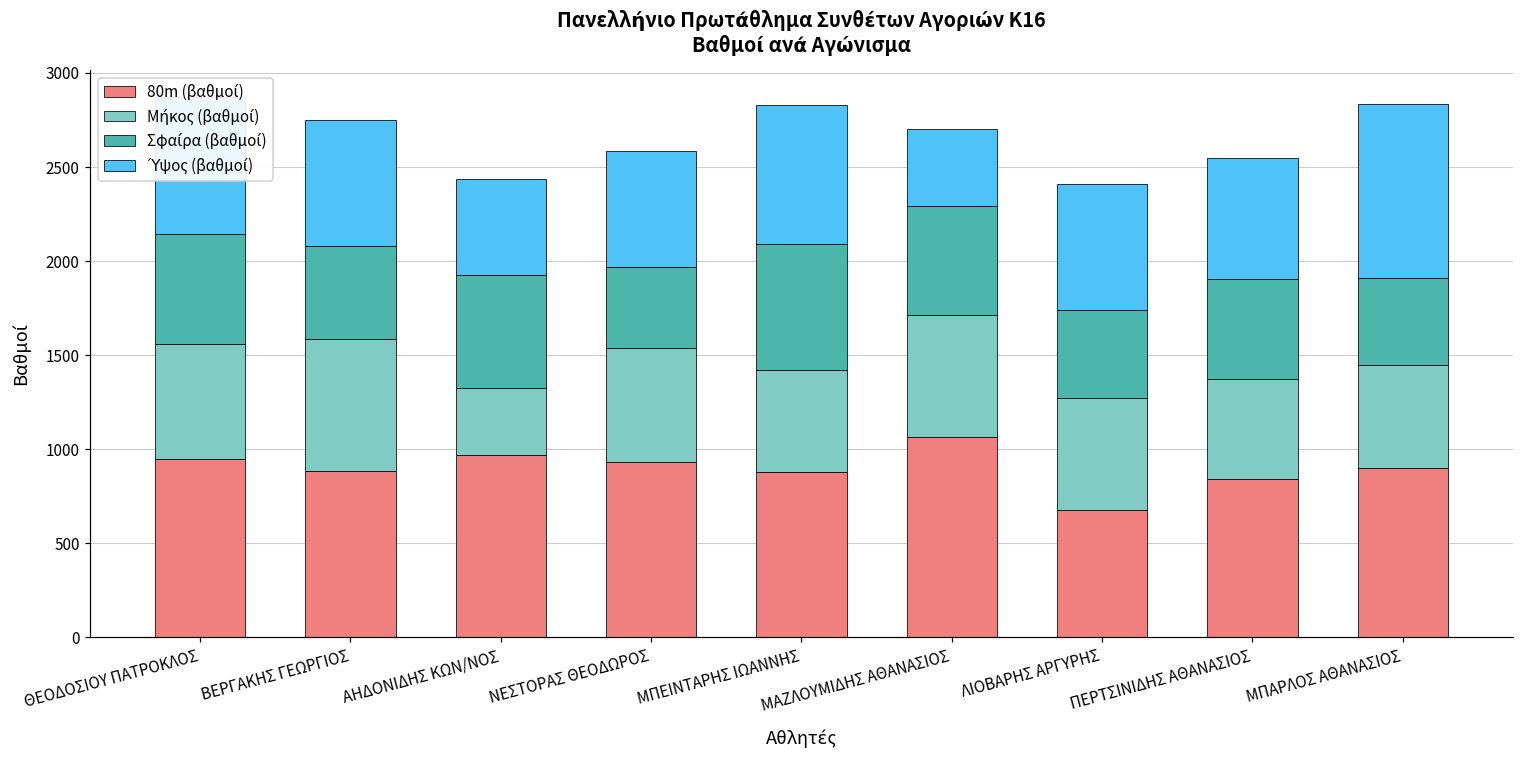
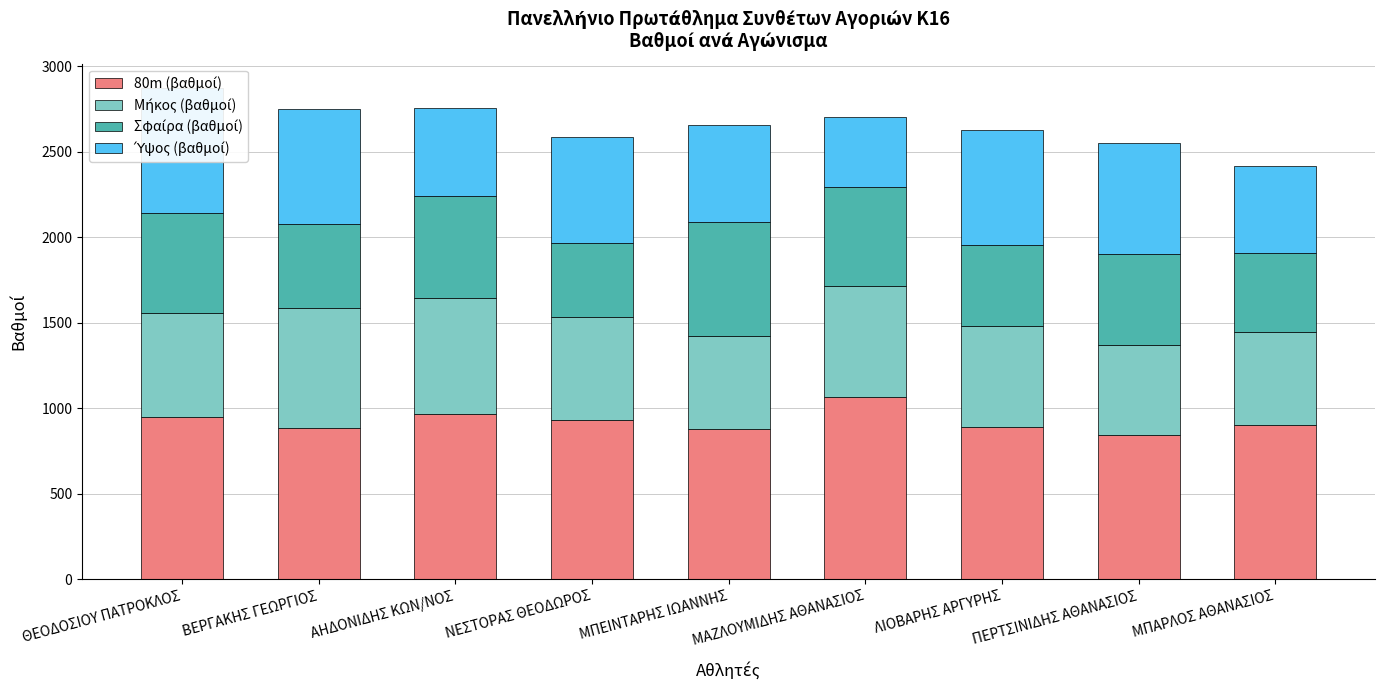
Μήκος (βαθμοί), ΑΗΔΟΝΙΔΗΣ ΚΩΝ/ΝΟΣ: 360 -> 680
Ύψος (βαθμοί), ΜΠΕΙΝΤΑΡΗΣ ΙΩΑΝΝΗΣ: 740 -> 560
80m (βαθμοί), ΛΙΟΒΑΡΗΣ ΑΡΓΥΡΗΣ: 680 -> 890
Ύψος (βαθμοί), ΜΠΑΡΛΟΣ ΑΘΑΝΑΣΙΟΣ: 930 -> 510
